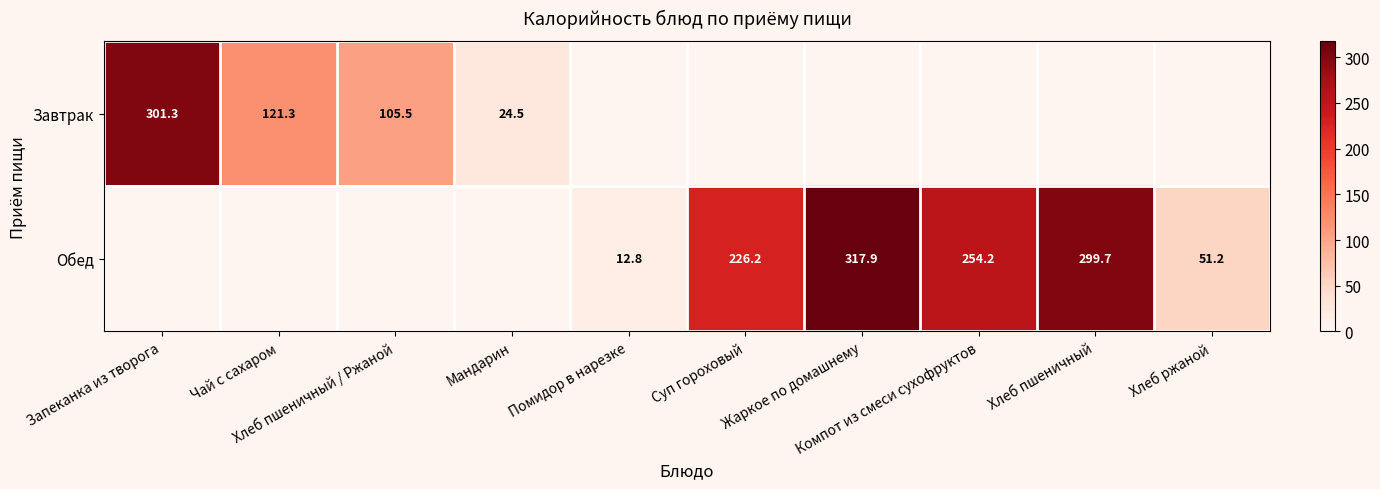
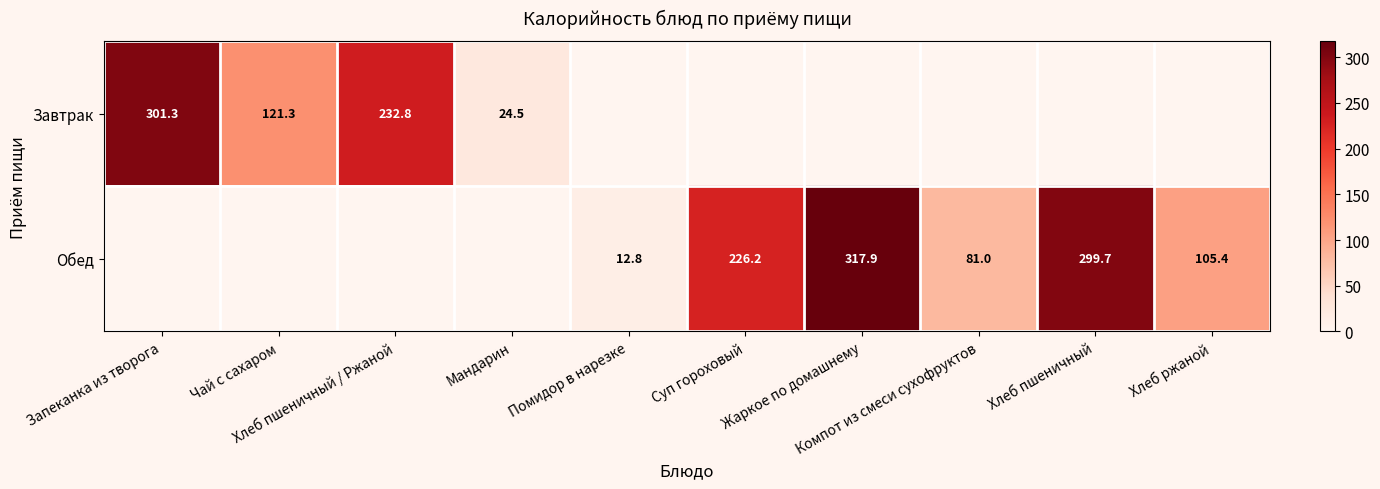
Завтрак, Хлеб пшеничный / Ржаной: 105.5 -> 232.8
Обед, Компот из смеси сухофруктов: 254.2 -> 81.0
Обед, Хлеб ржаной: 51.2 -> 105.4
